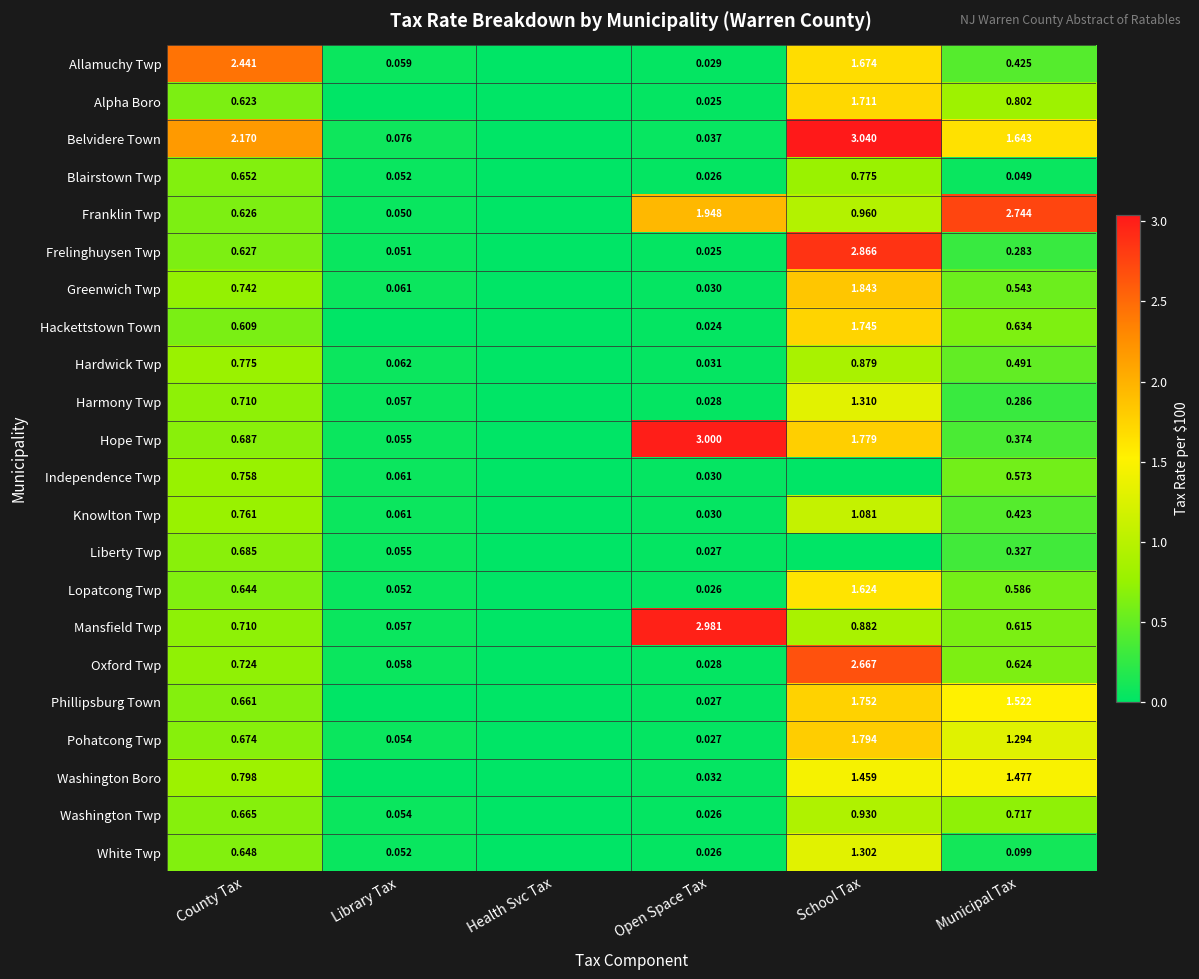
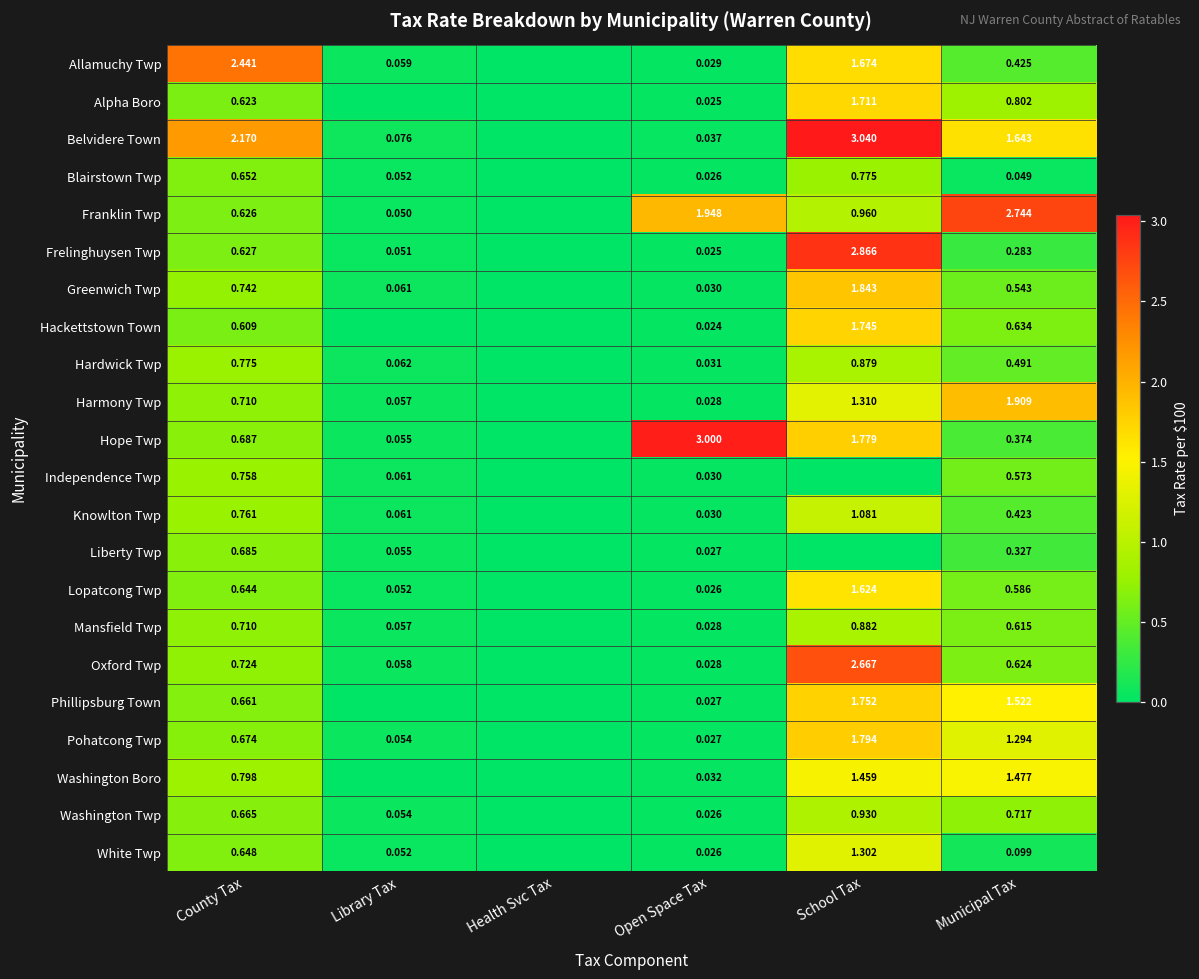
Harmony Twp, Municipal Tax: 0.286 -> 1.909
Mansfield Twp, Open Space Tax: 2.981 -> 0.028
